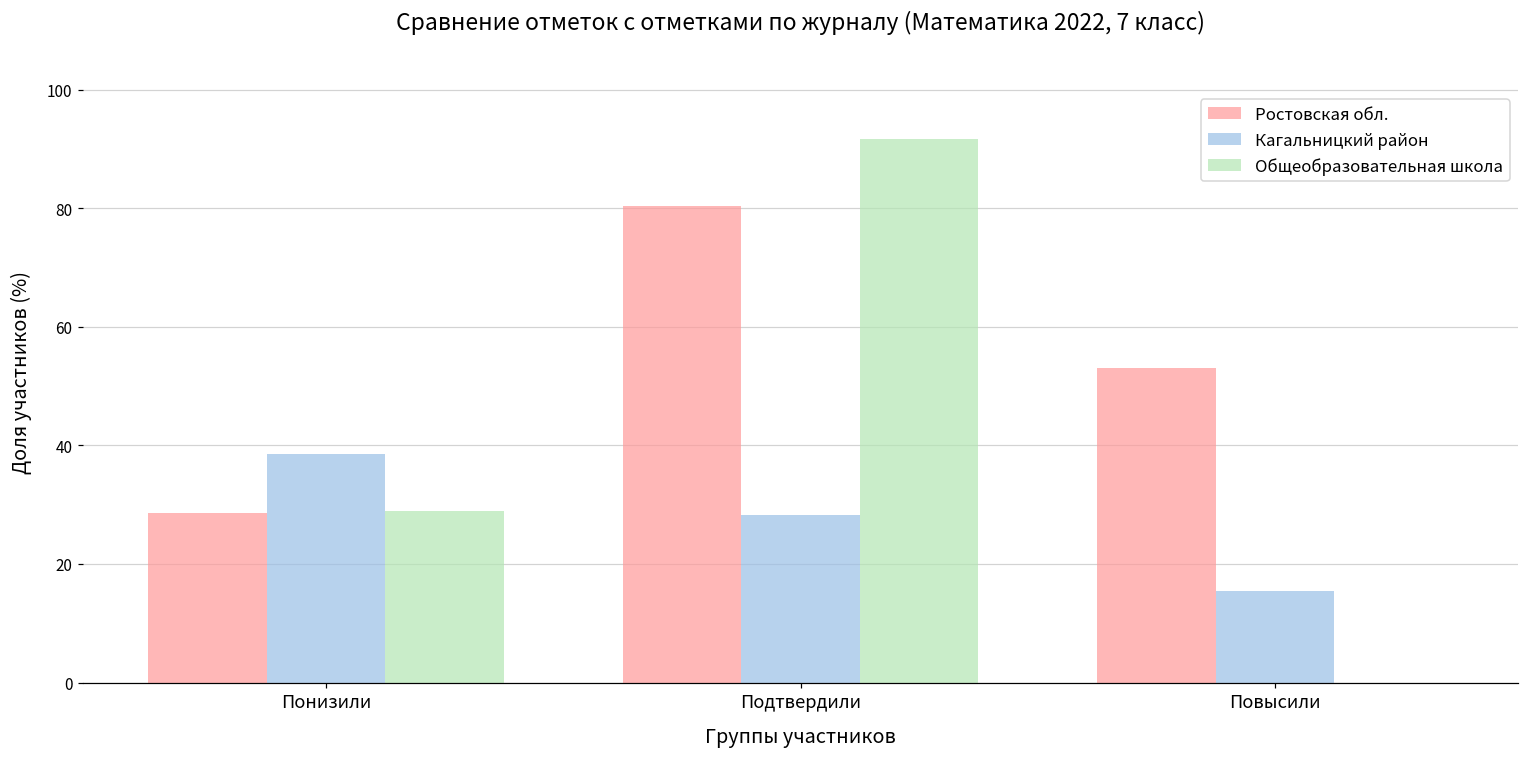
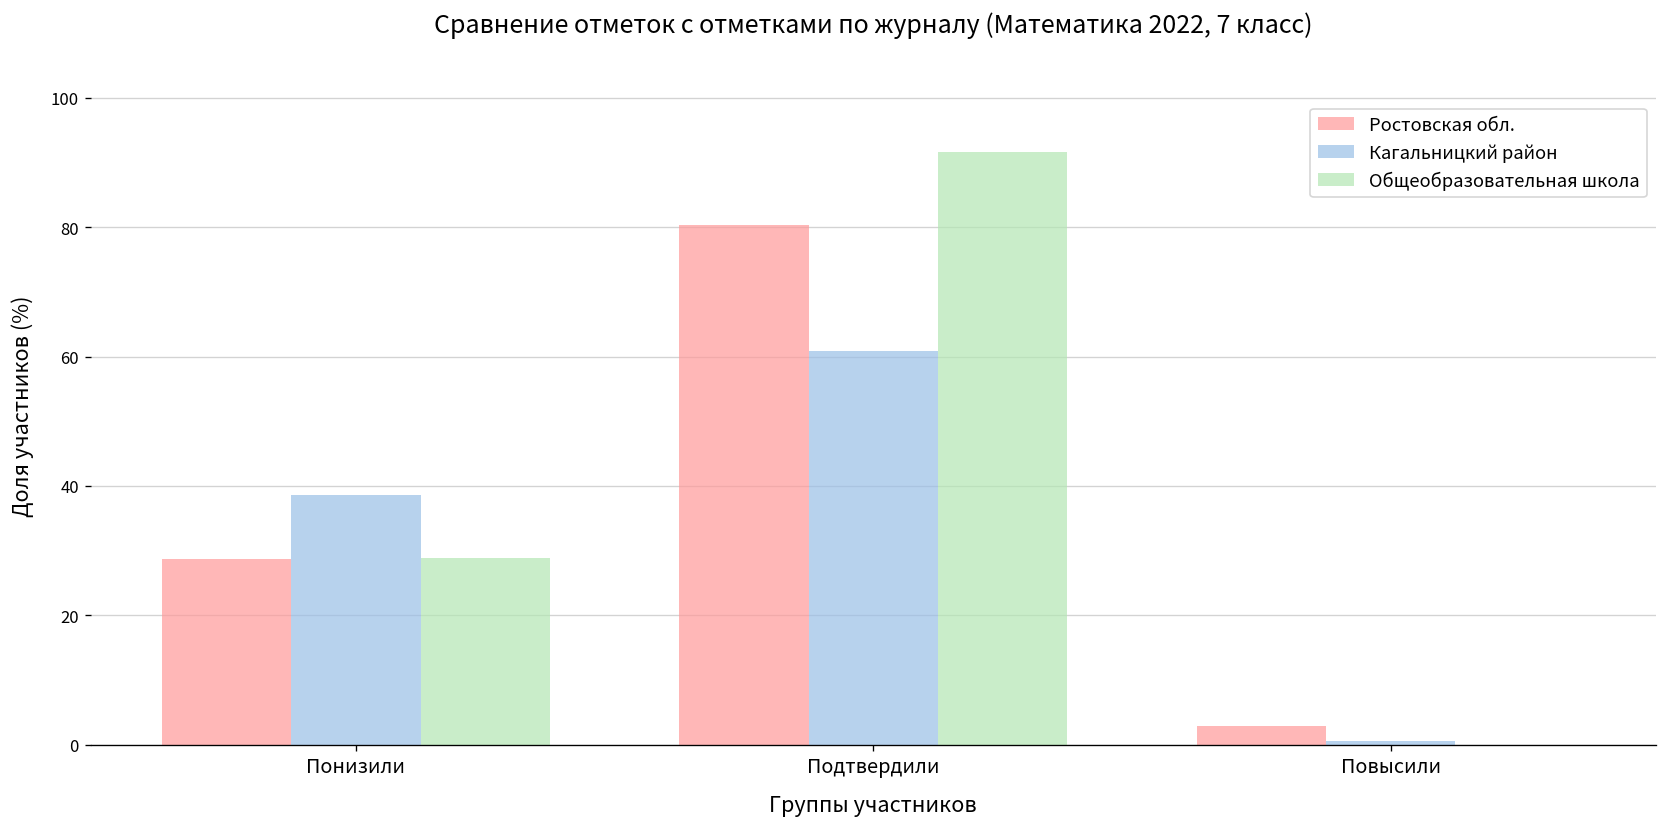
Кагальницкий район, Подтвердили: 28 -> 61
Ростовская обл., Повысили: 53 -> 3
Кагальницкий район, Повысили: 15 -> 1
